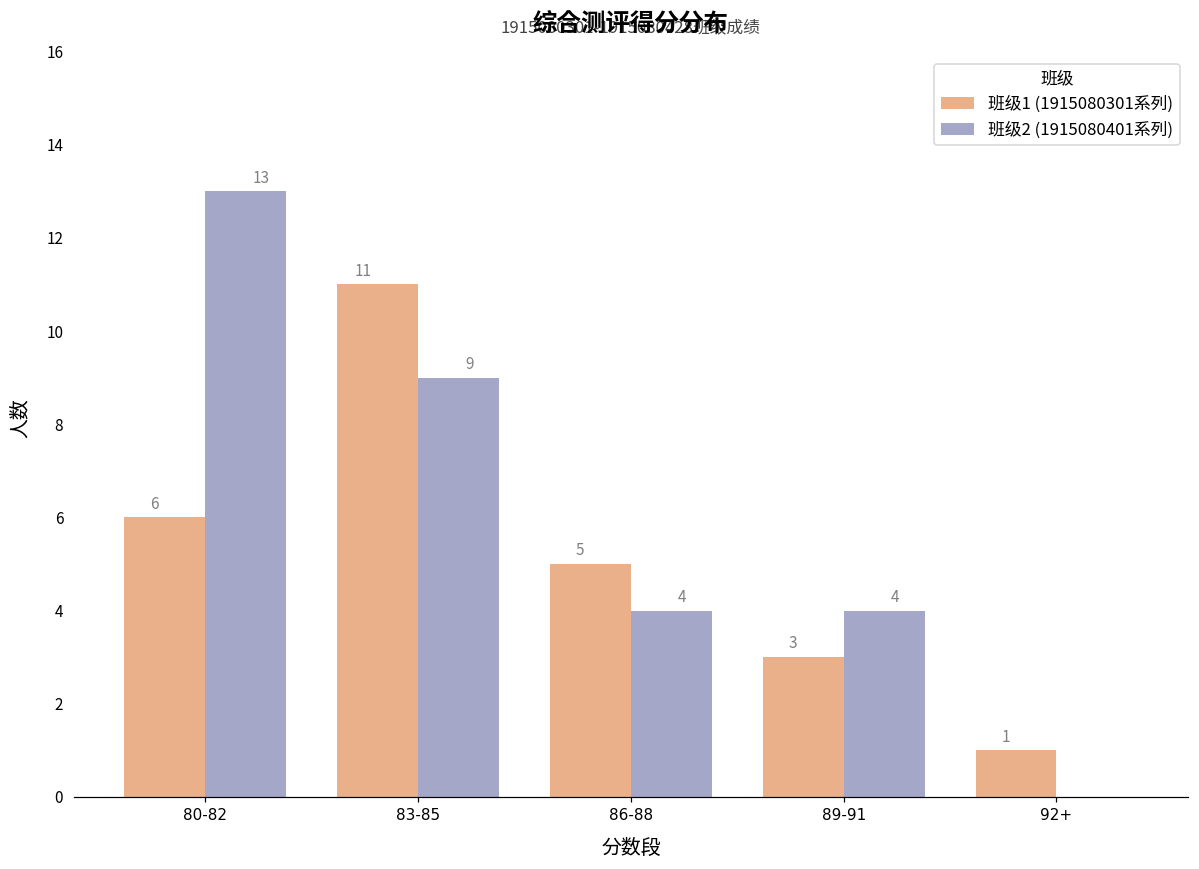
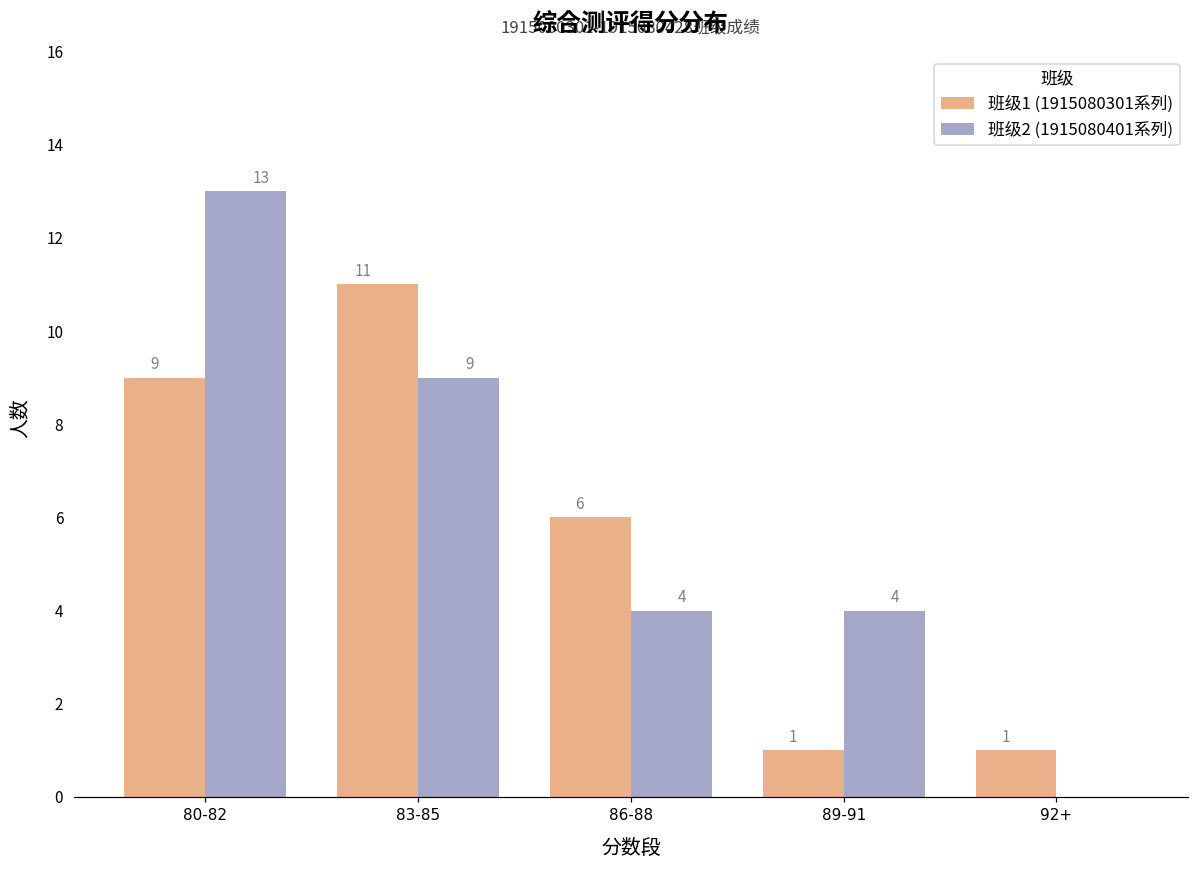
班级1 (1915080301系列), 80-82: 6 -> 9
班级1 (1915080301系列), 86-88: 5 -> 6
班级1 (1915080301系列), 89-91: 3 -> 1
